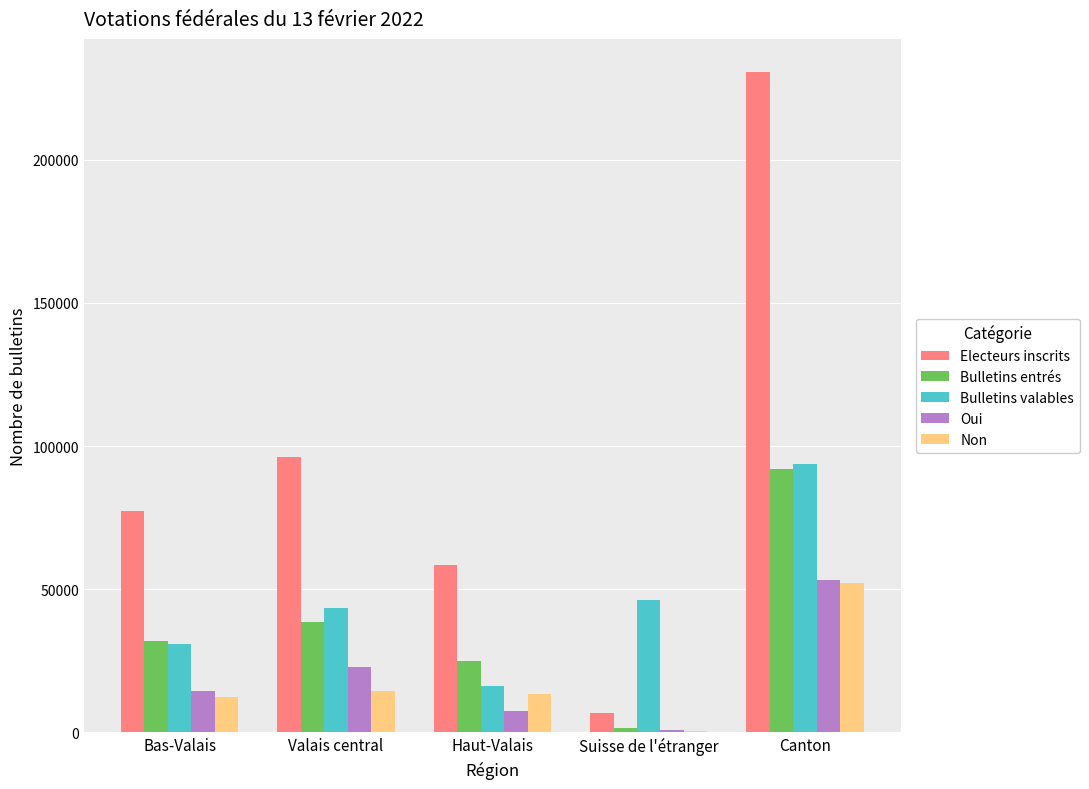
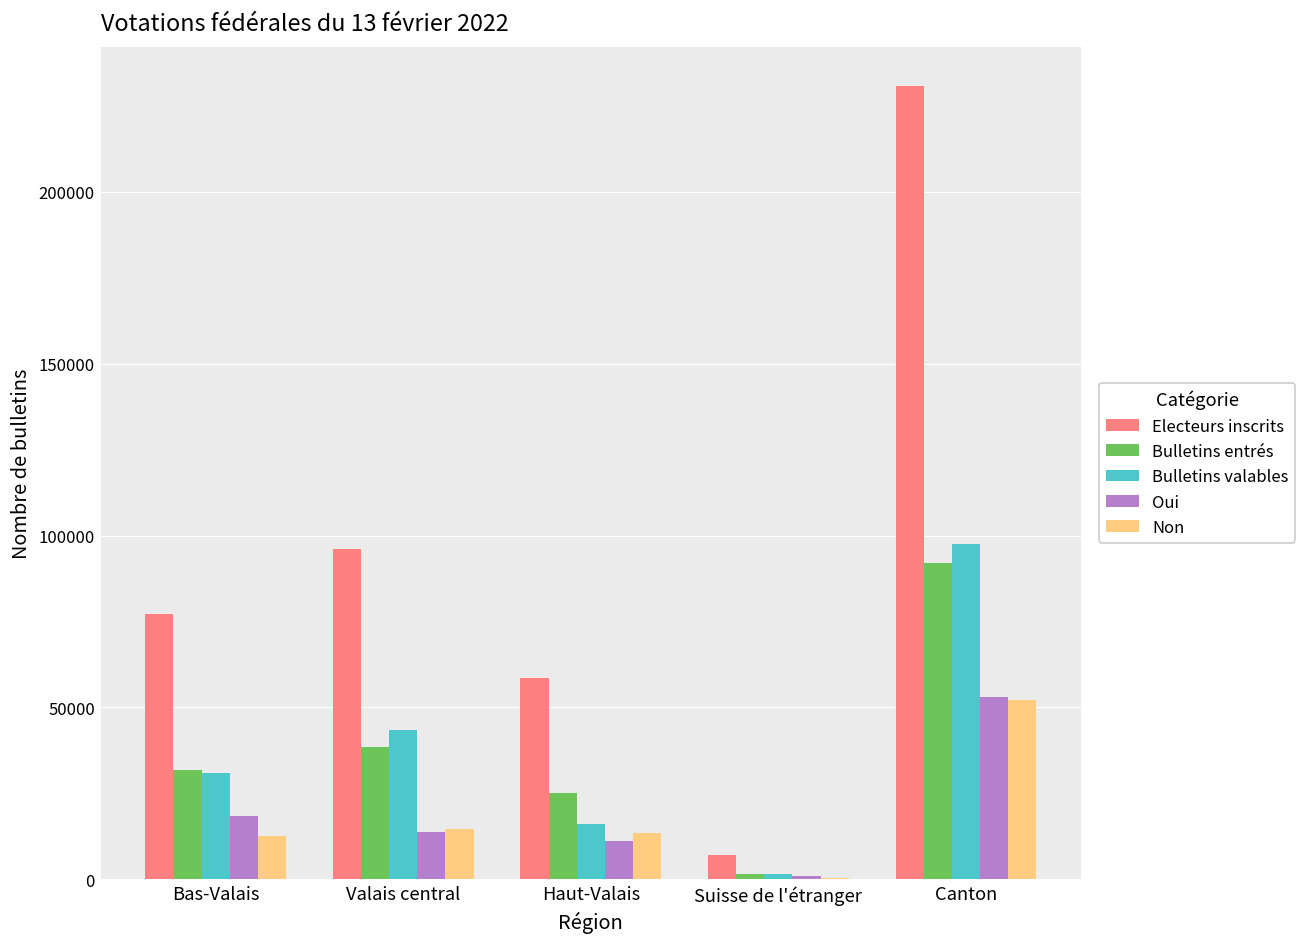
Oui, Bas-Valais: 15000 -> 18000
Oui, Valais central: 23000 -> 14000
Oui, Haut-Valais: 8000 -> 11000
Bulletins valables, Suisse de l'étranger: 46000 -> 1000
Bulletins valables, Canton: 94000 -> 98000
